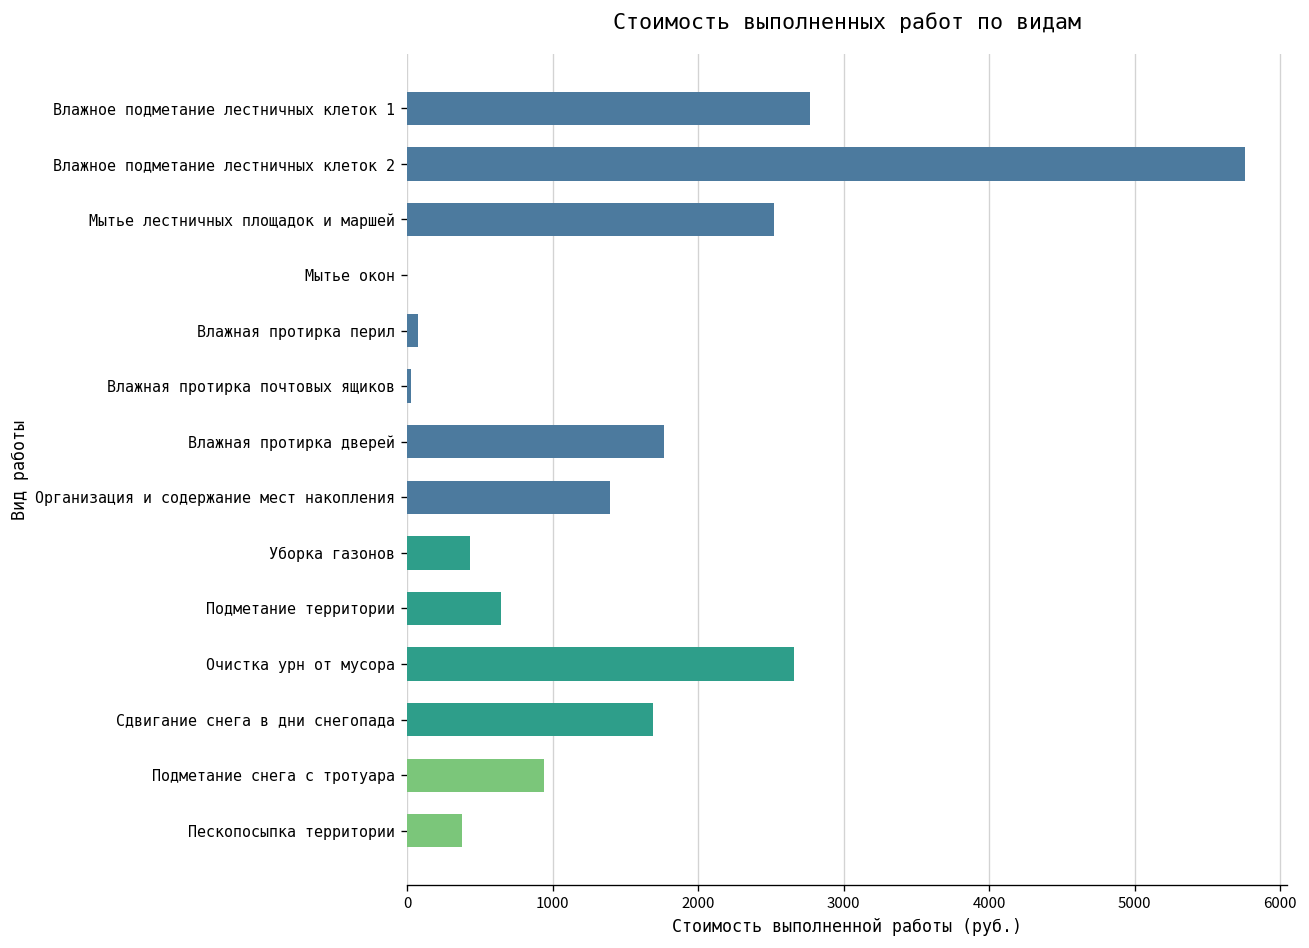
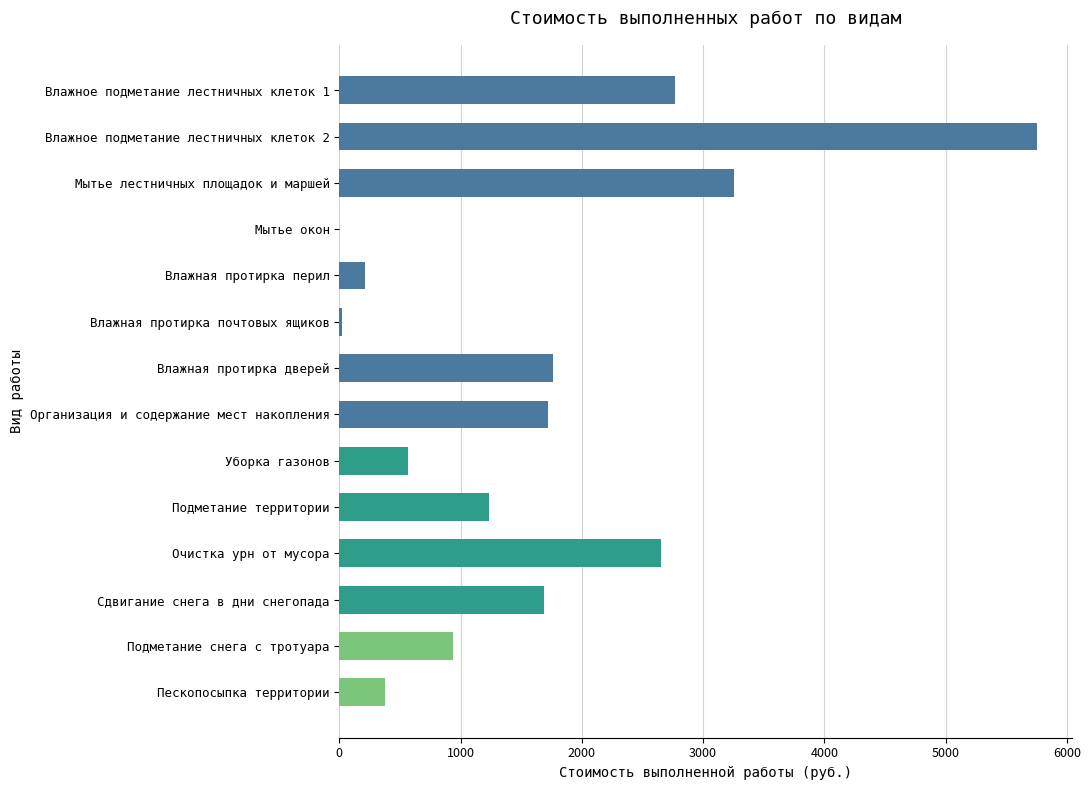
Мытье лестничных площадок и маршей: 2520 -> 3260
Влажная протирка перил: 80 -> 210
Организация и содержание мест накопления: 1390 -> 1720
Уборка газонов: 430 -> 560
Подметание территории: 640 -> 1230
